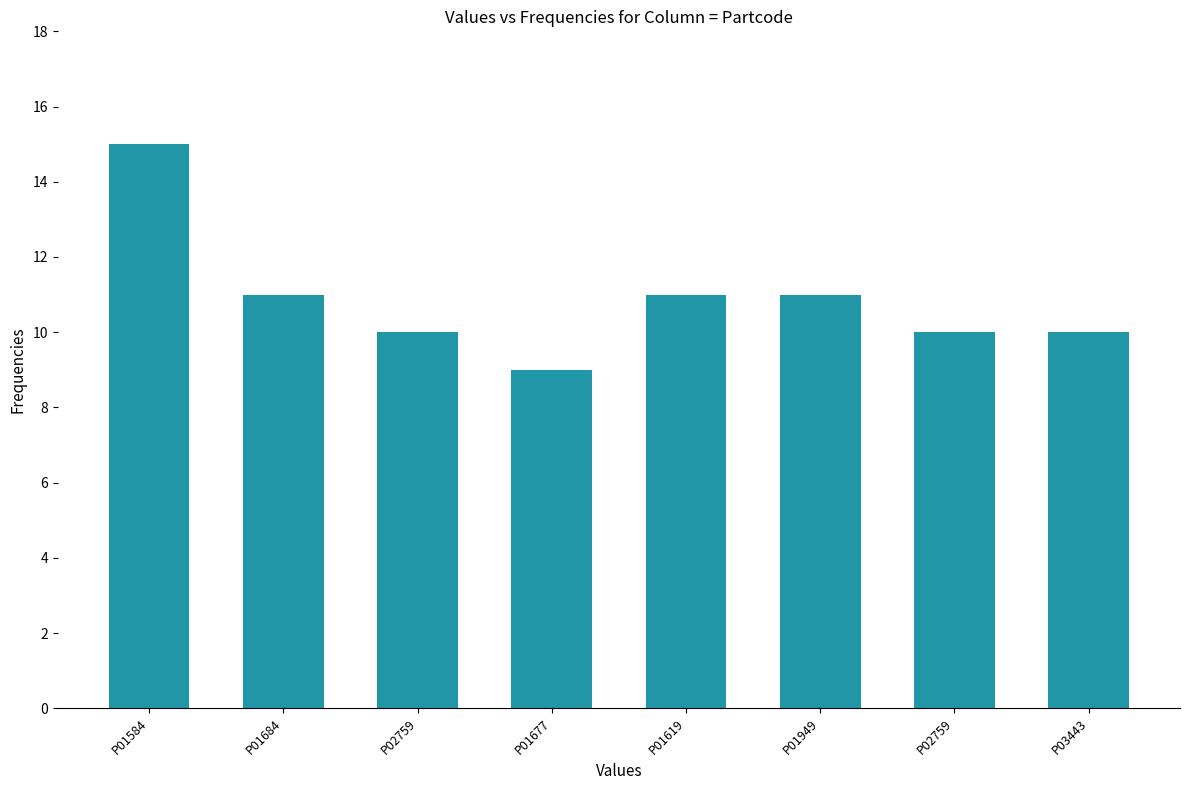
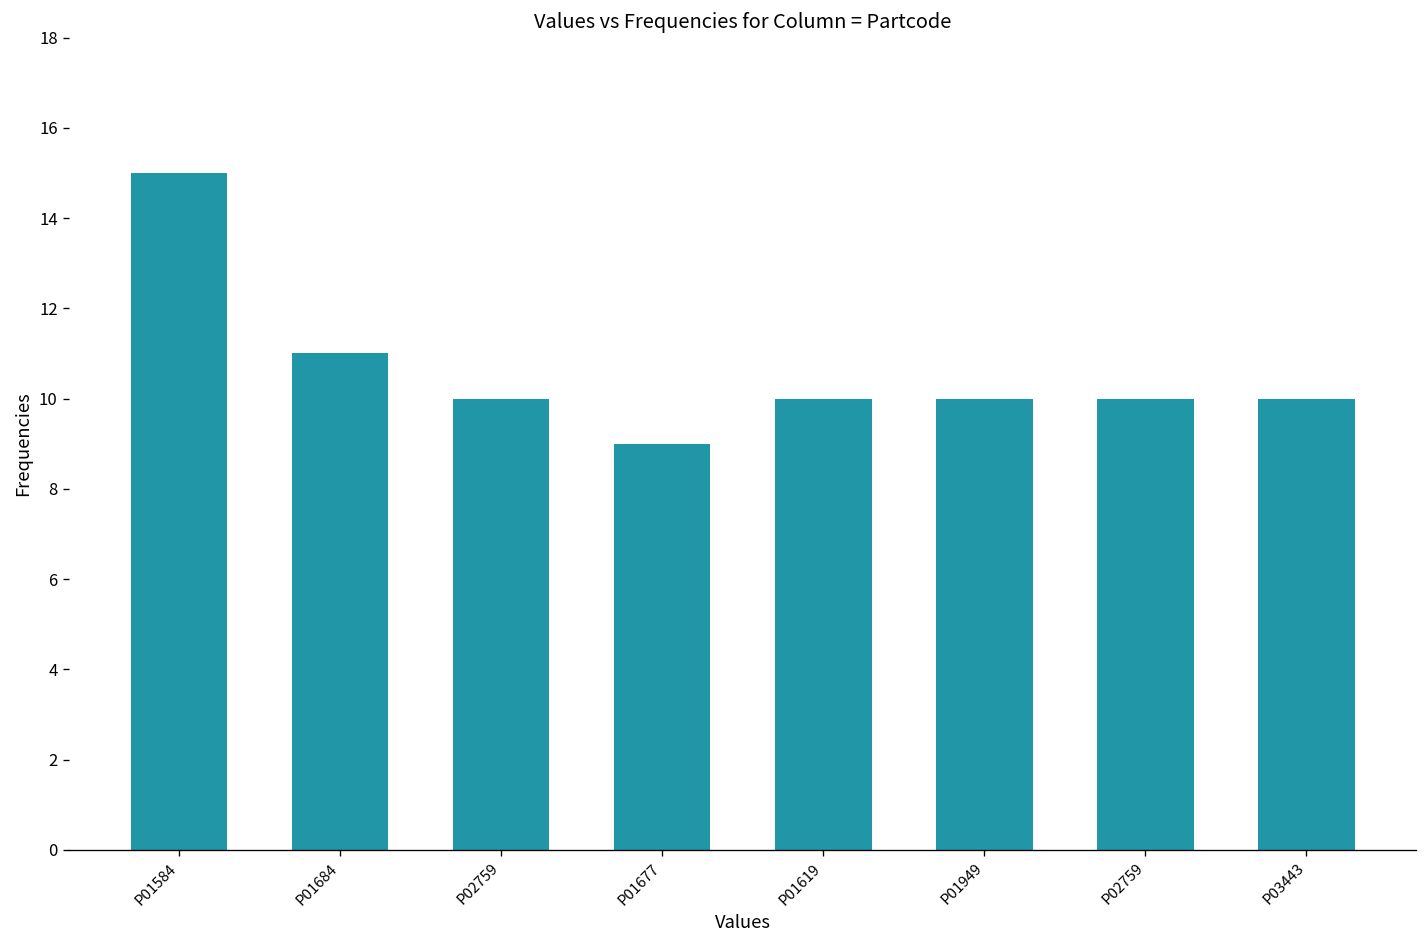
P01619: 11 -> 10
P01949: 11 -> 10
